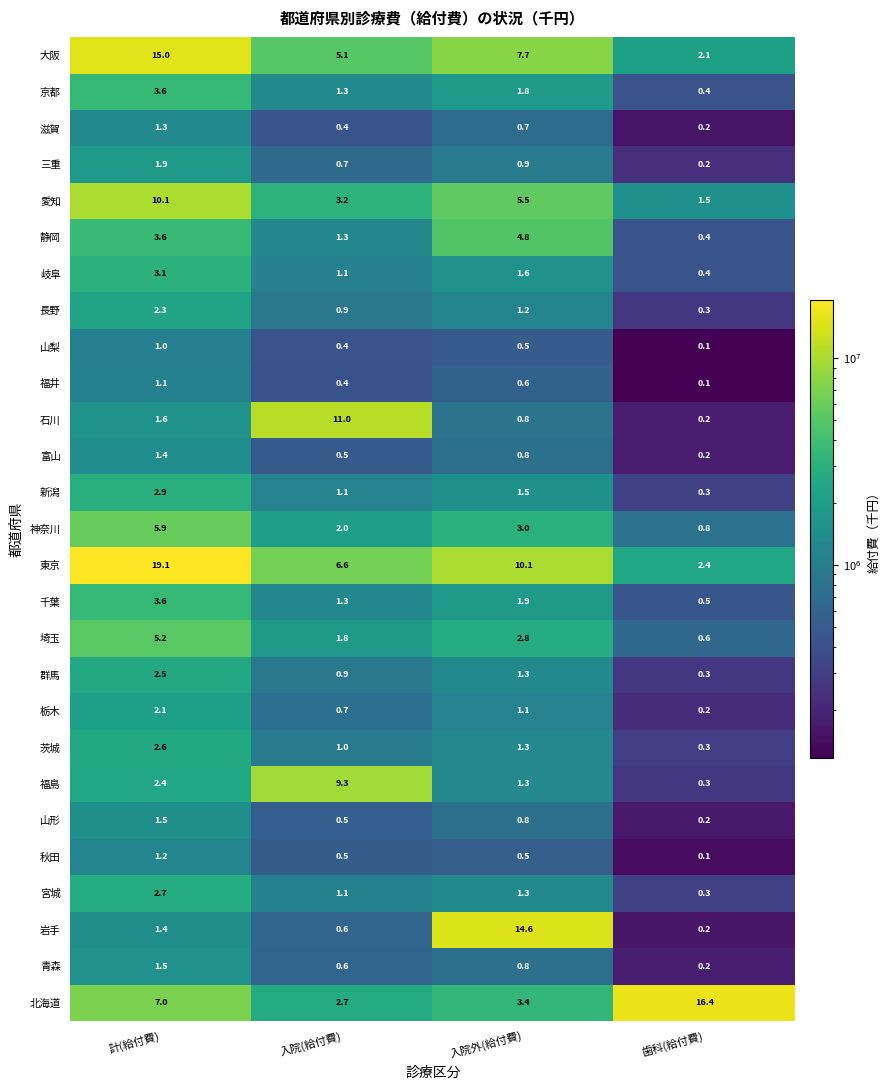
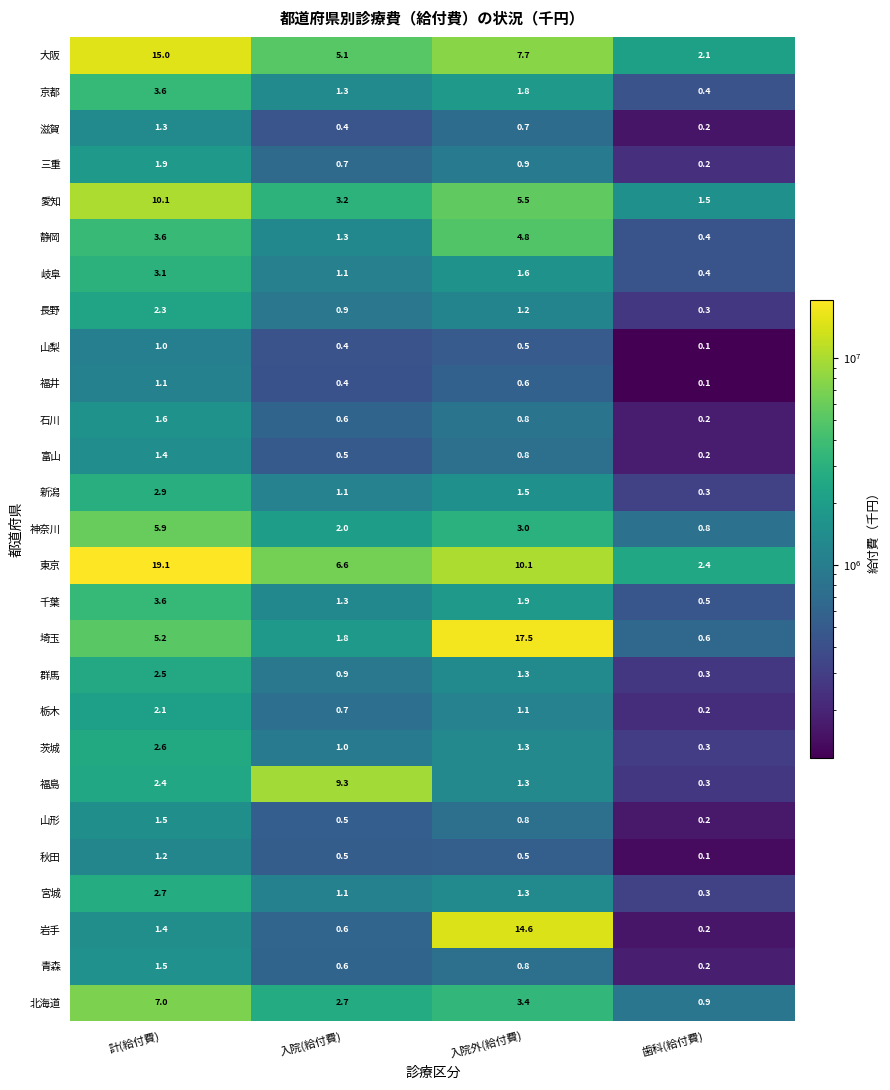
石川, 入院(給付費): 11.0 -> 0.6
埼玉, 入院外(給付費): 2.8 -> 17.5
北海道, 歯科(給付費): 16.4 -> 0.9
